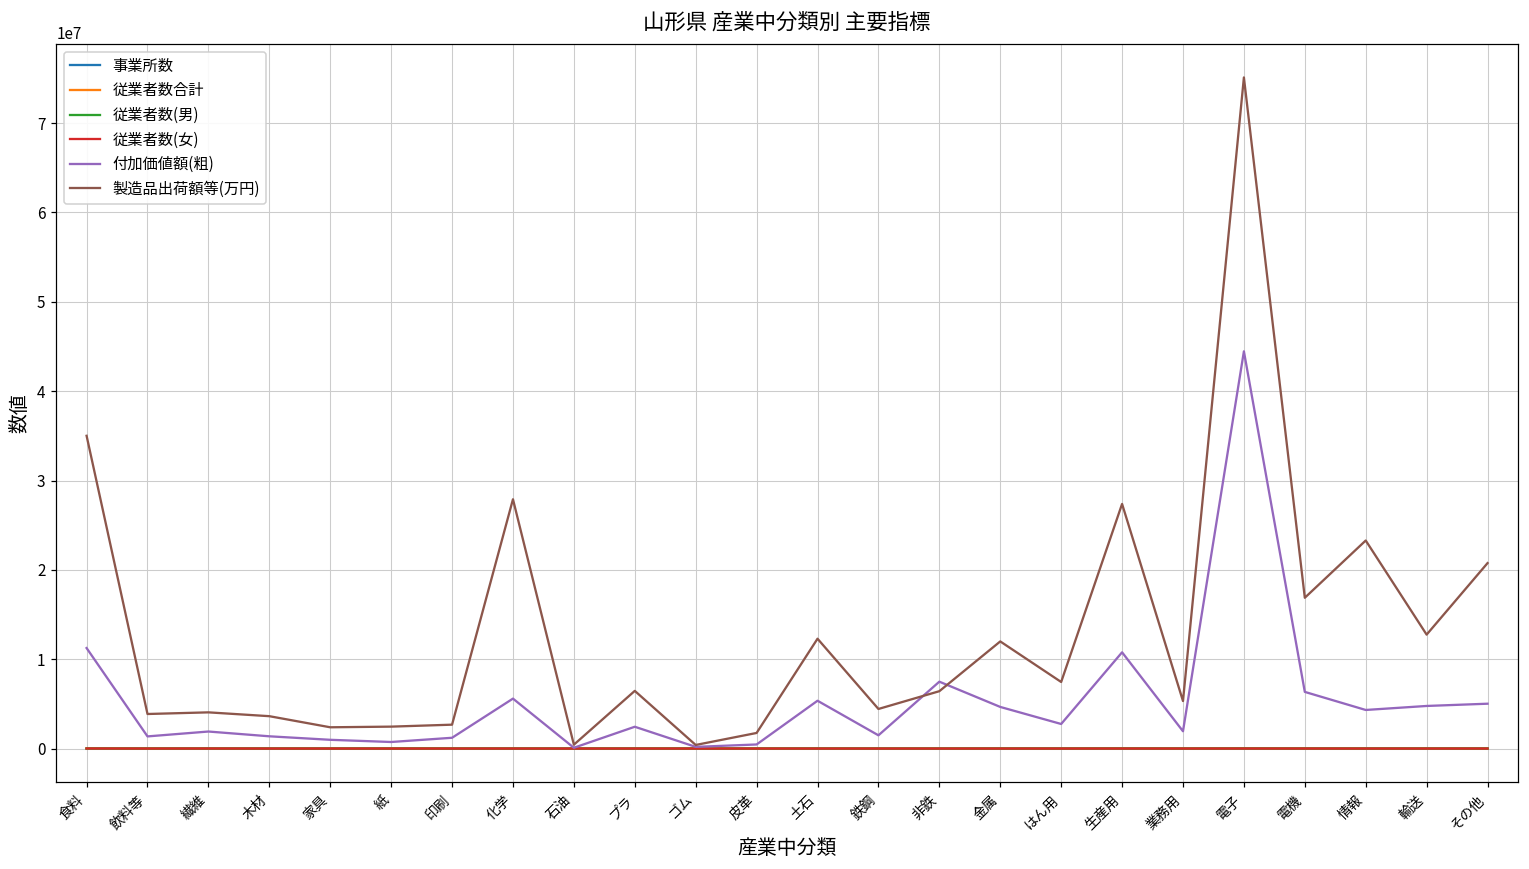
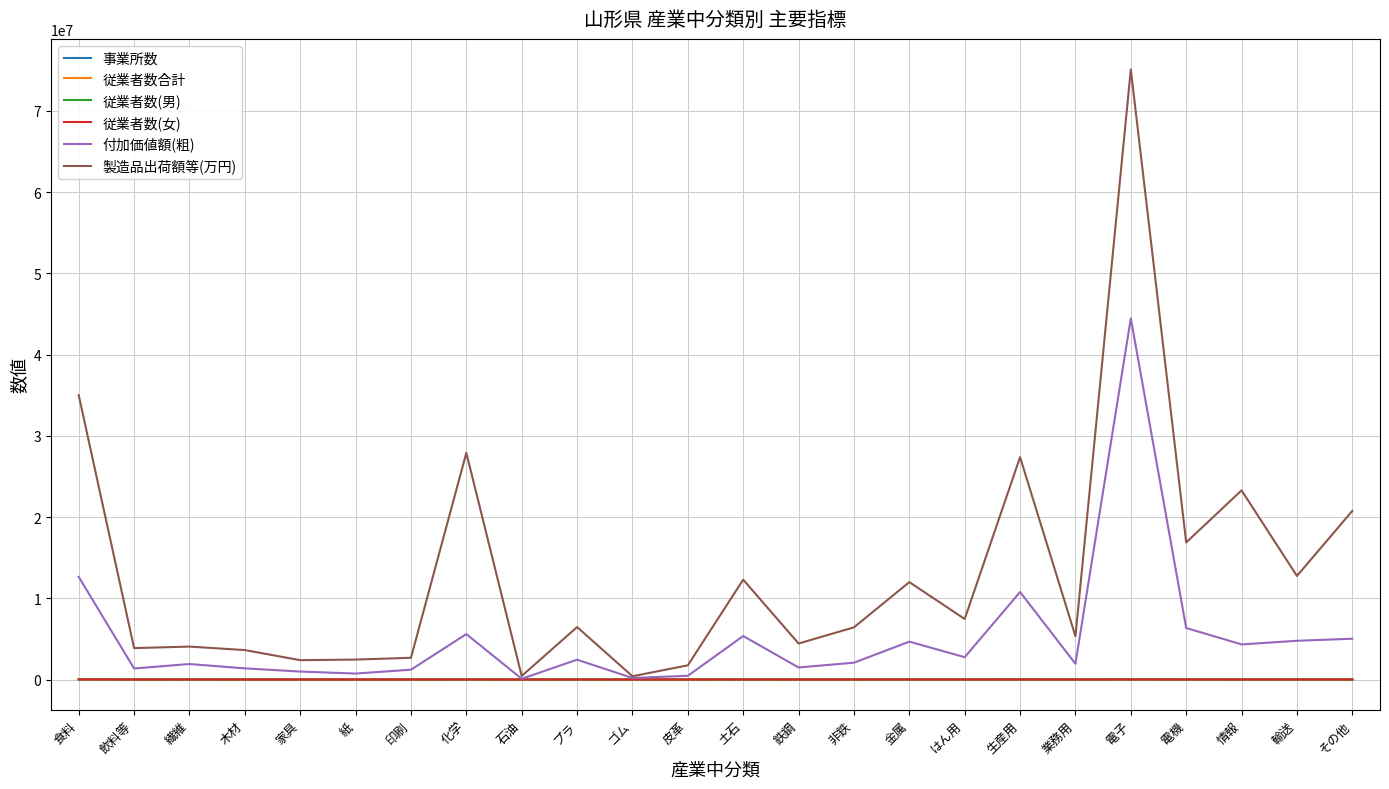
付加価値額(粗), 食料: 11000000 -> 13000000
付加価値額(粗), 非鉄: 7000000 -> 2000000
